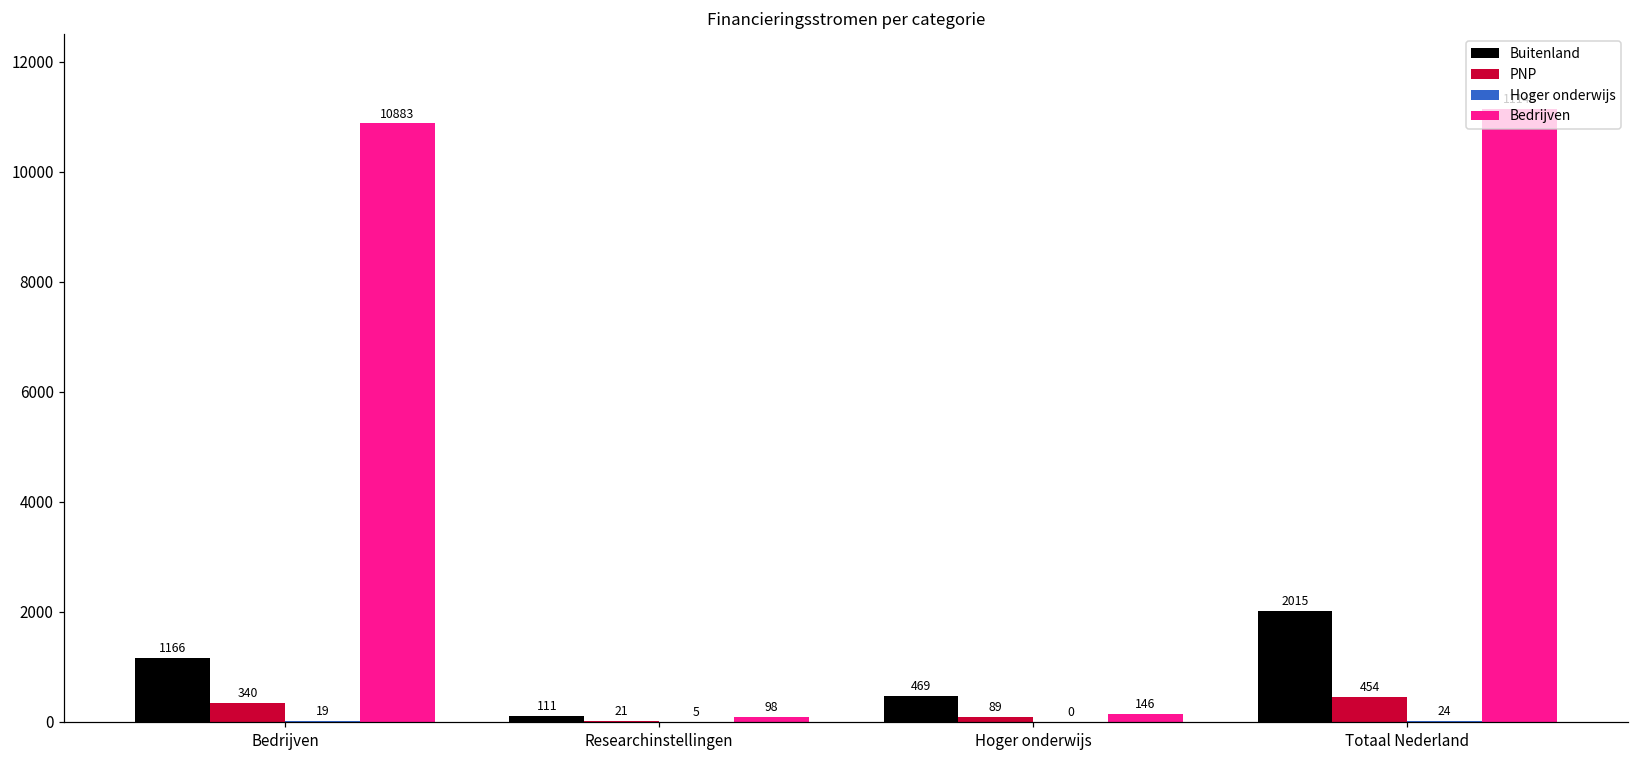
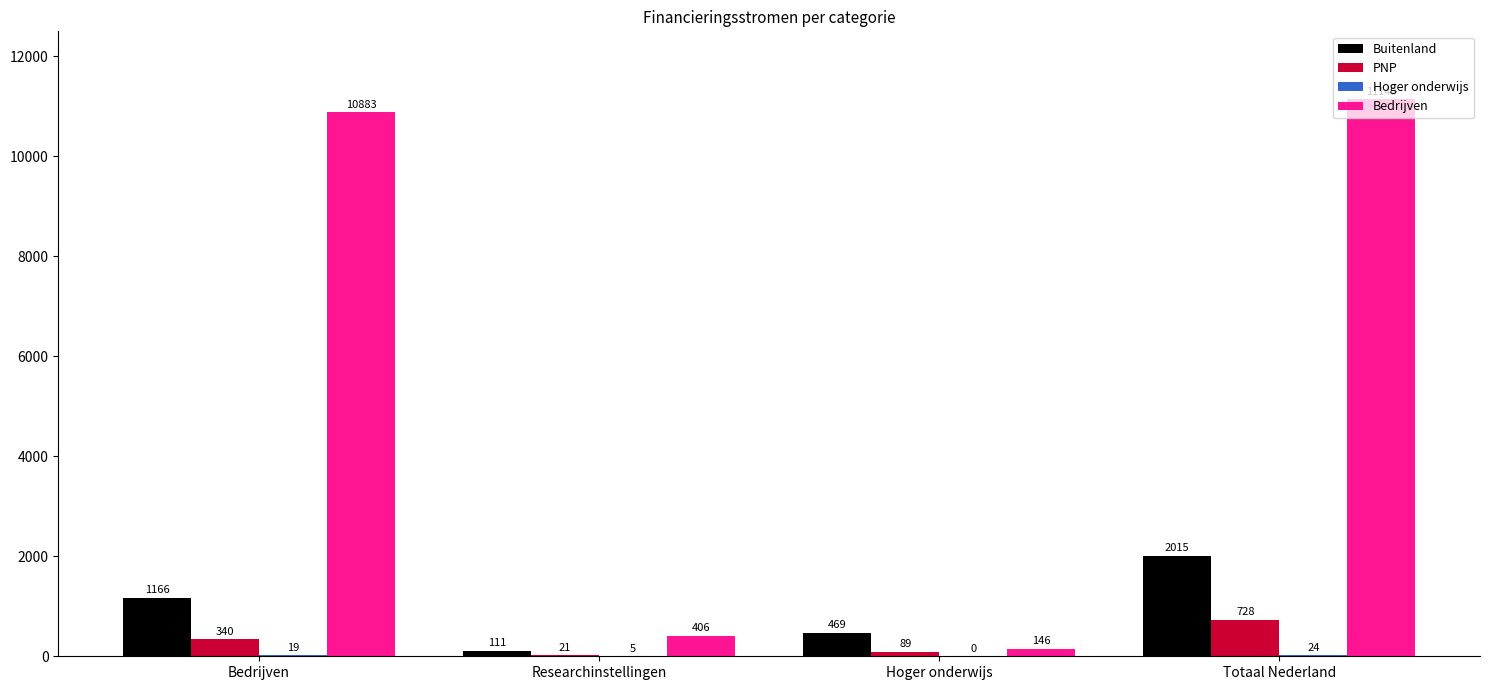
Bedrijven, Researchinstellingen: 98 -> 406
PNP, Totaal Nederland: 454 -> 728
